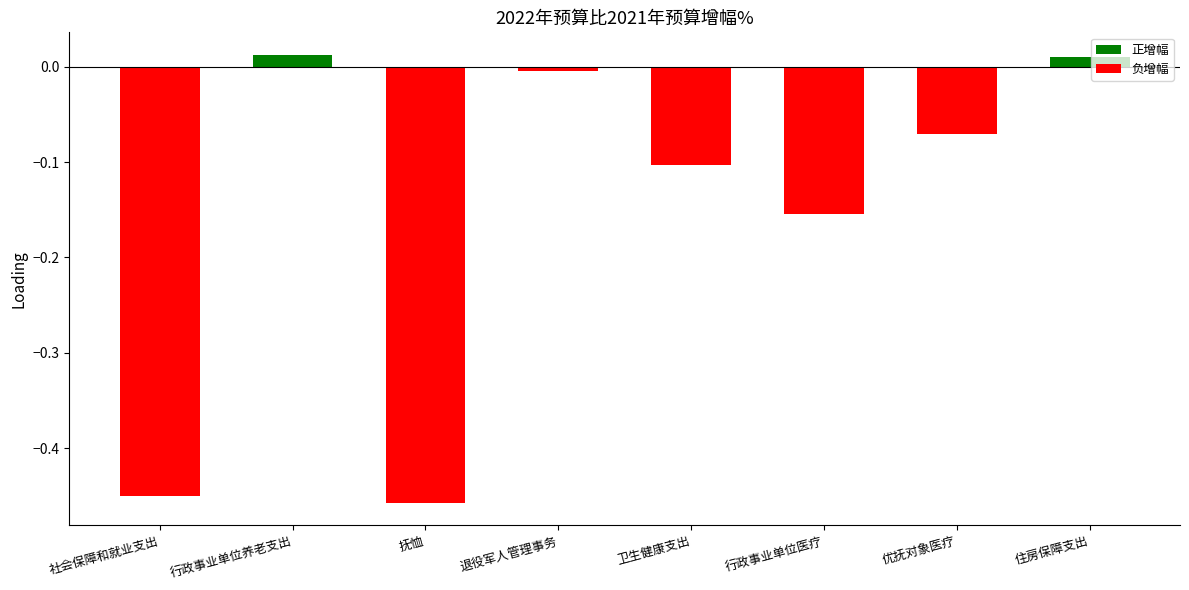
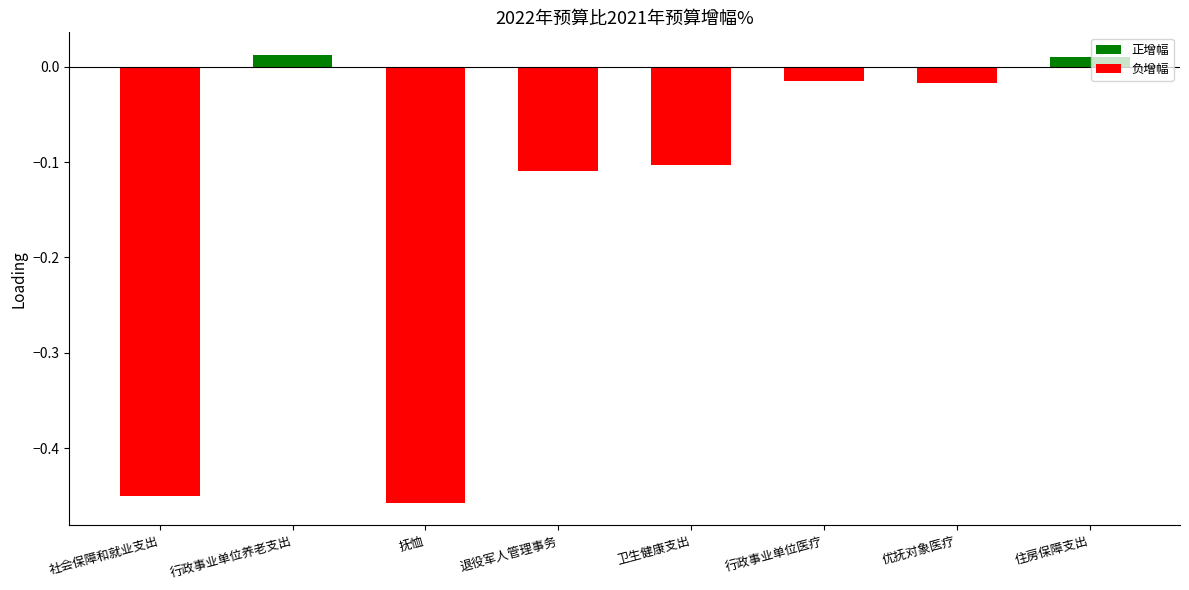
退役军人管理事务: 0.00 -> -0.11
行政事业单位医疗: -0.15 -> -0.02
优抚对象医疗: -0.07 -> -0.02
